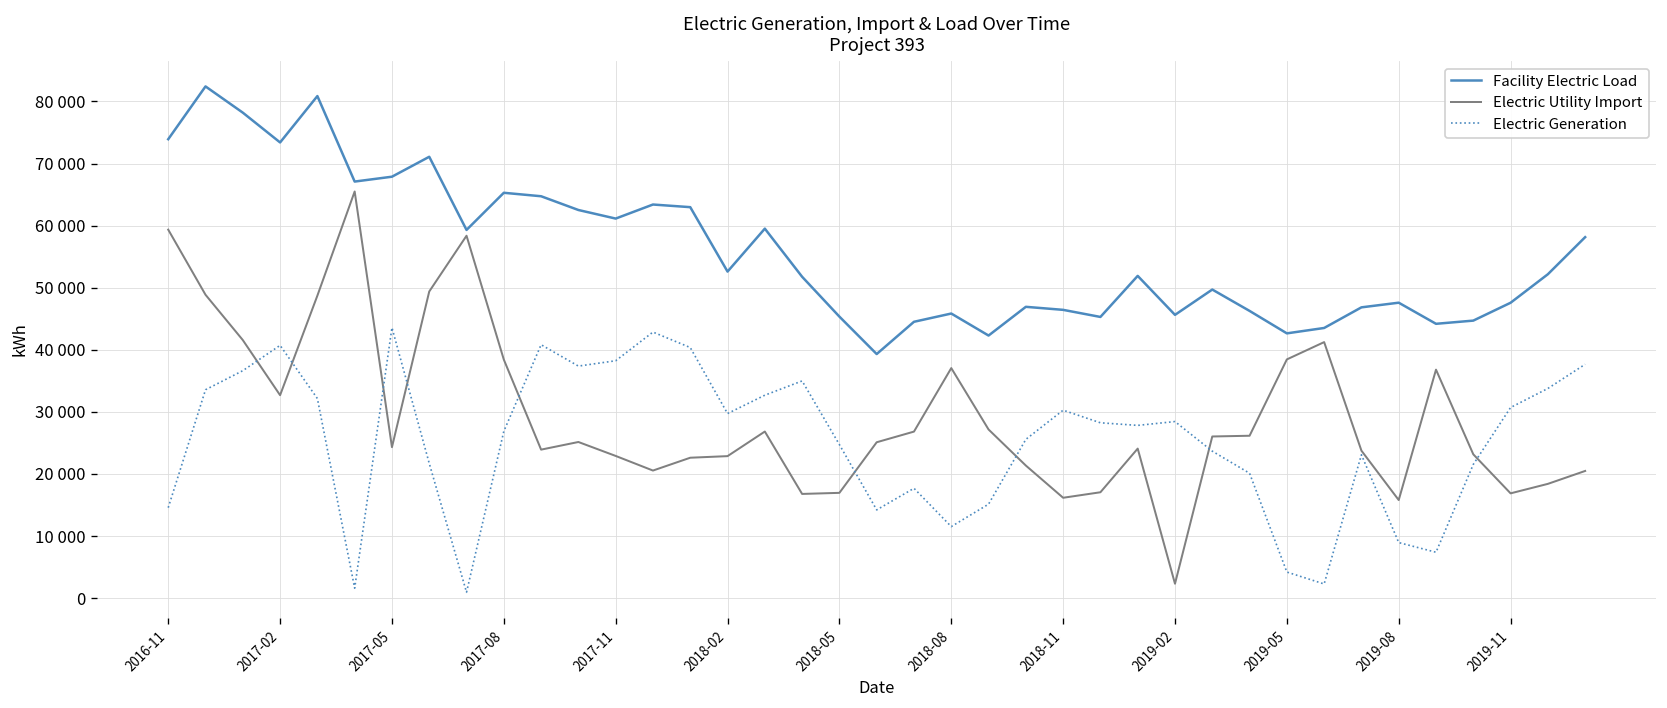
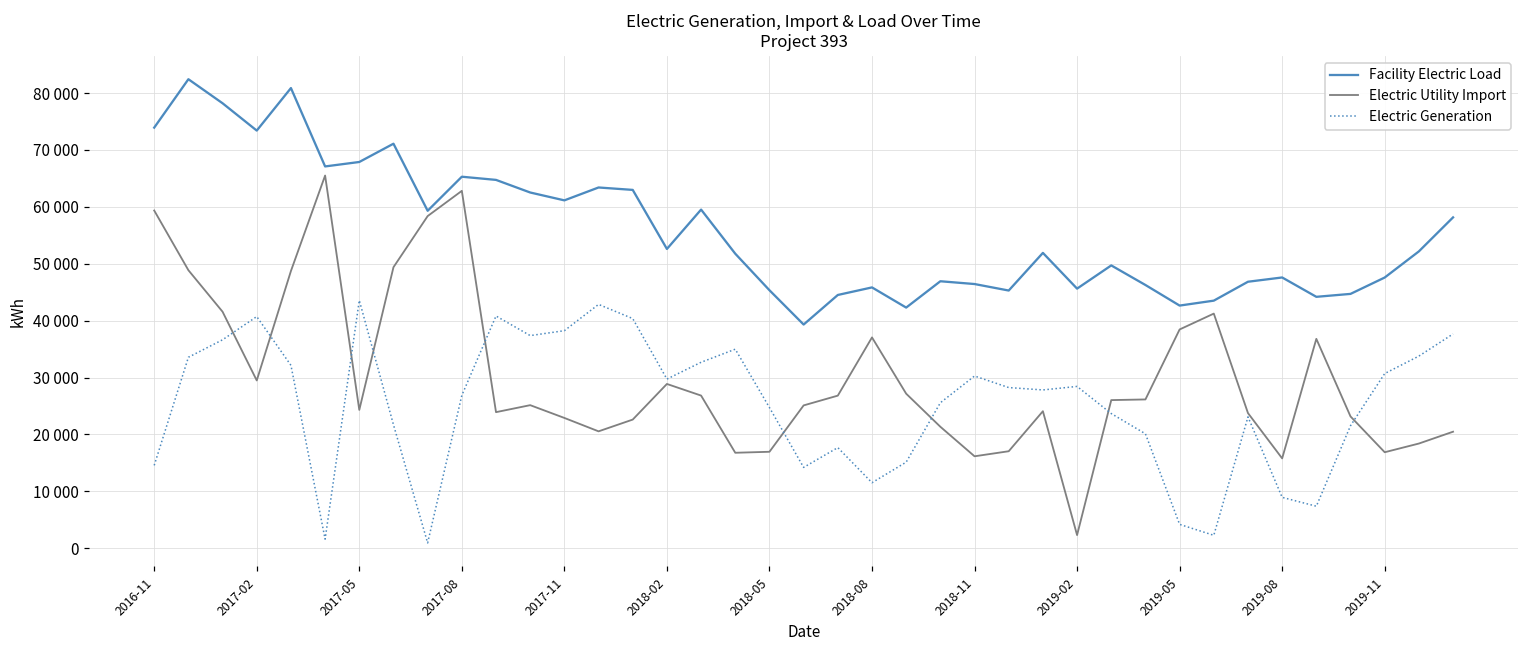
Electric Utility Import, 2017-02: 33000 -> 29000
Electric Utility Import, 2017-08: 38000 -> 63000
Electric Utility Import, 2018-02: 23000 -> 29000
